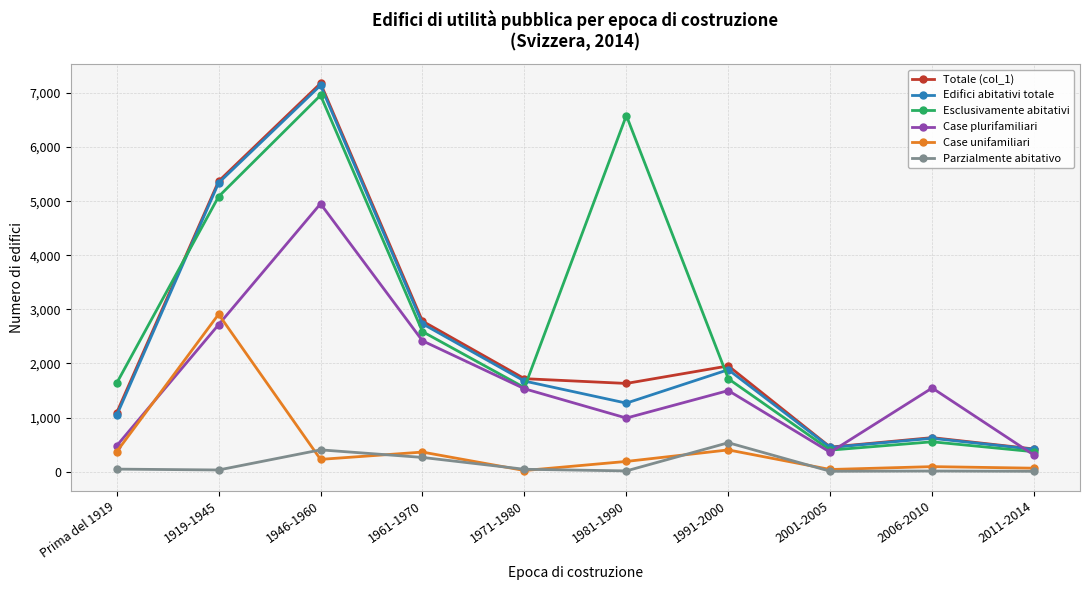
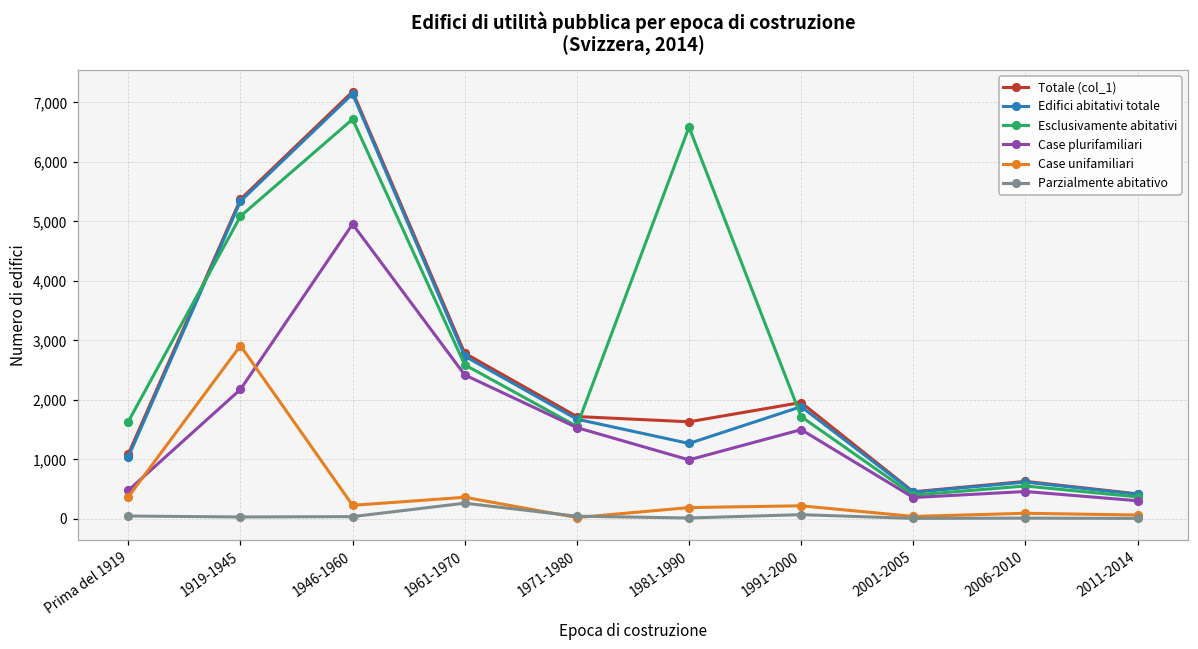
Case plurifamiliari, 1919-1945: 2,700 -> 2,200
Esclusivamente abitativi, 1946-1960: 7,000 -> 6,700
Parzialmente abitativo, 1946-1960: 400 -> 0
Case unifamiliari, 1991-2000: 400 -> 200
Parzialmente abitativo, 1991-2000: 500 -> 100
Case plurifamiliari, 2006-2010: 1,500 -> 500
